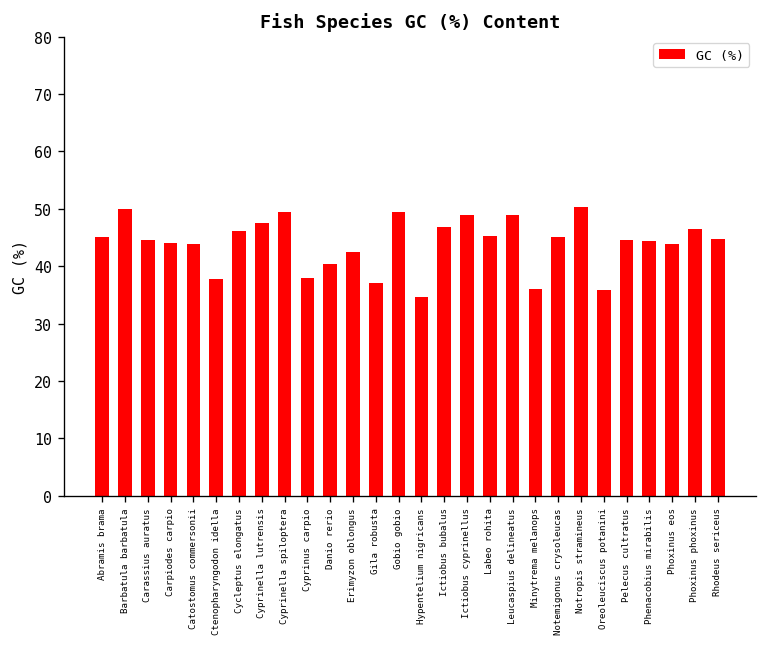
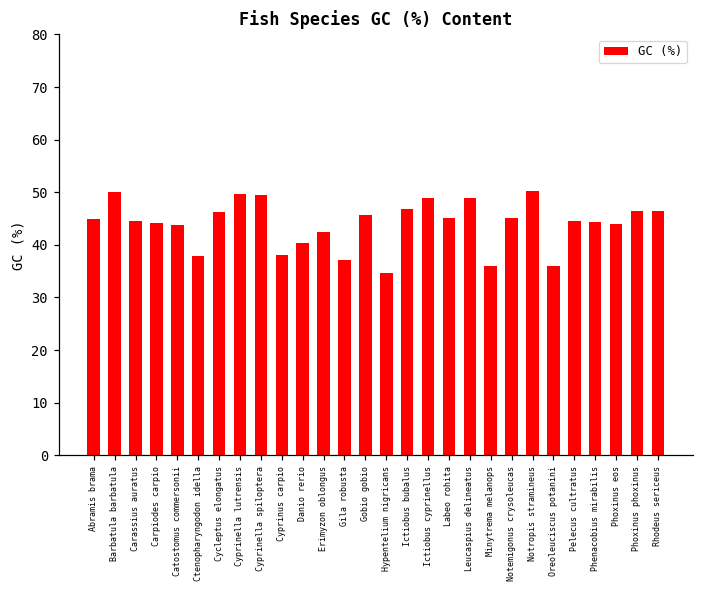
Cyprinella lutrensis: 48 -> 50
Gobio gobio: 49 -> 46
Rhodeus sericeus: 45 -> 47
